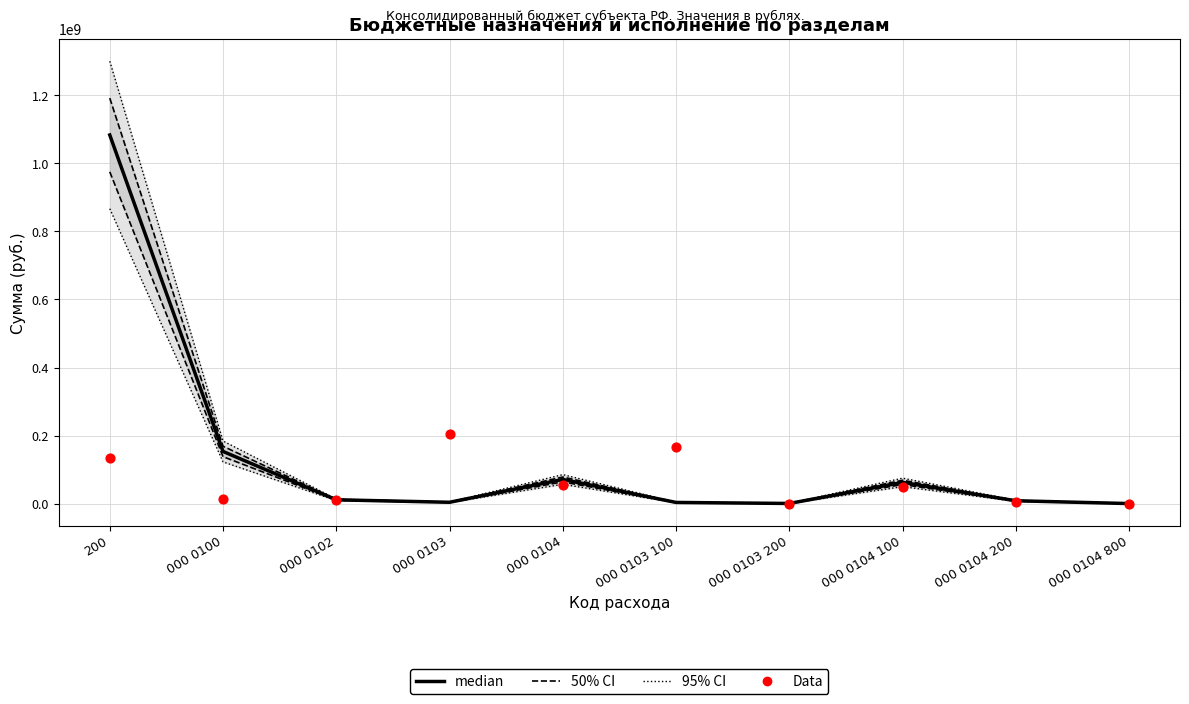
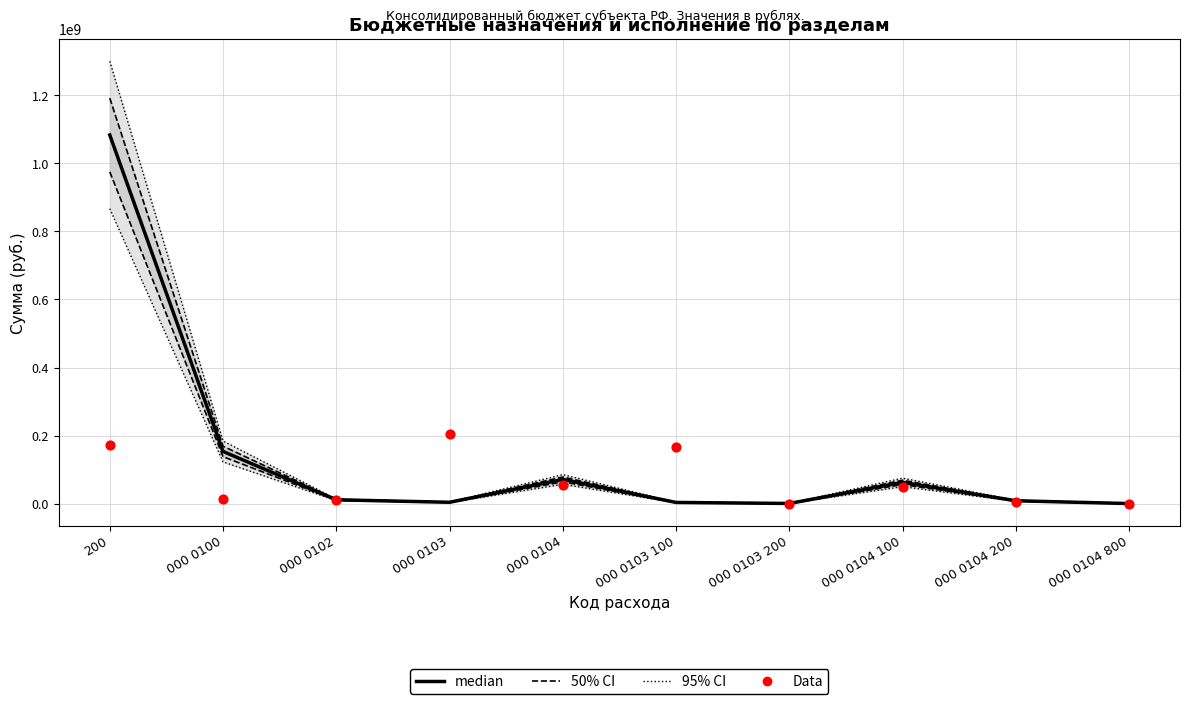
Data, 200: 130000000 -> 170000000
